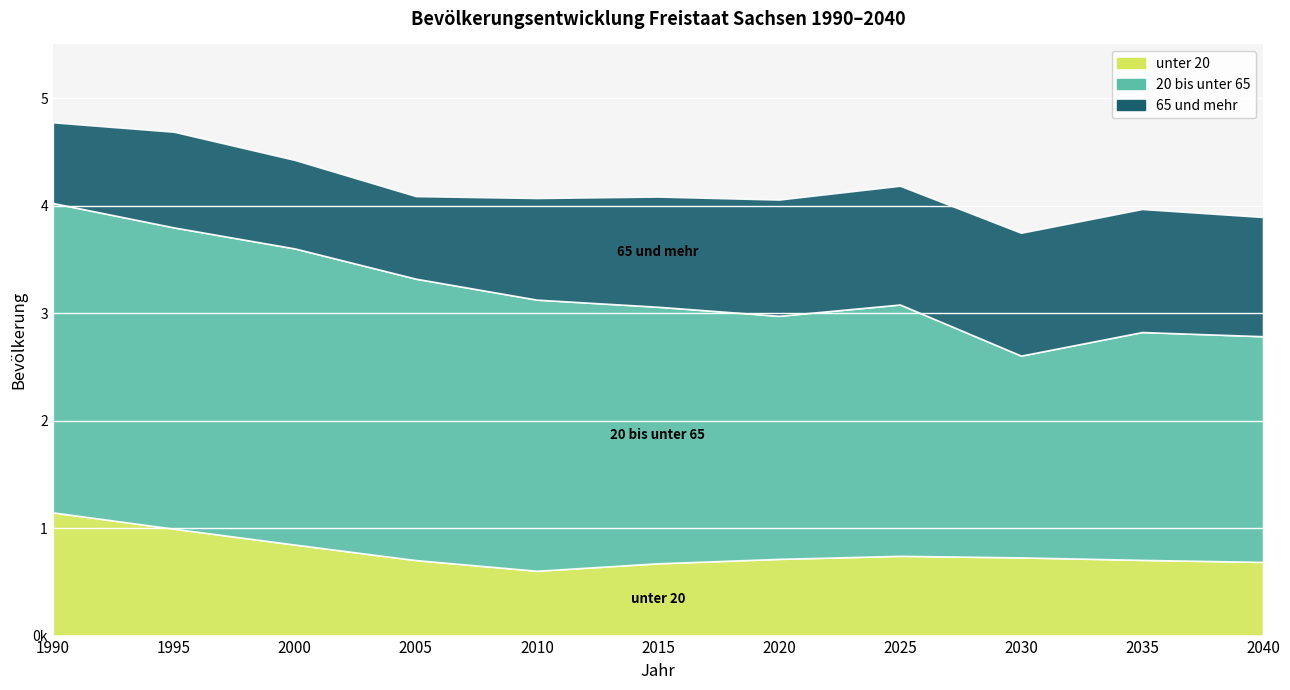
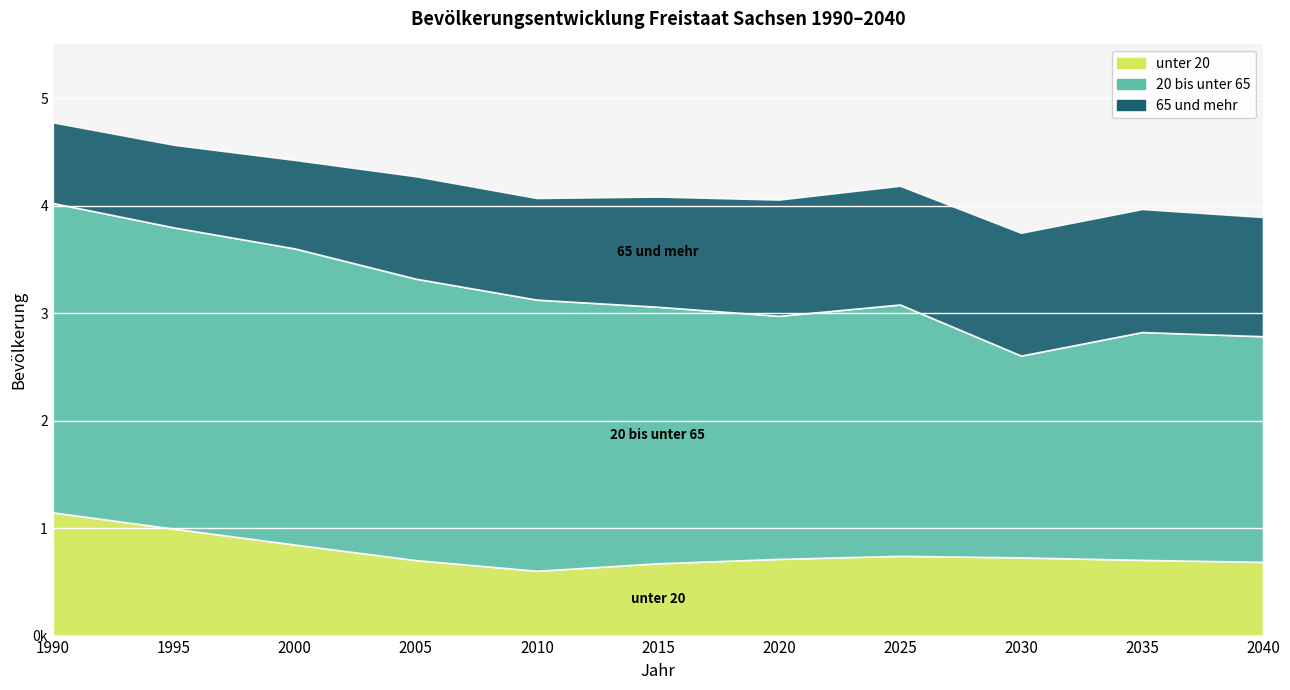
65 und mehr, 1995: 0.89 -> 0.77
65 und mehr, 2005: 0.77 -> 0.95
